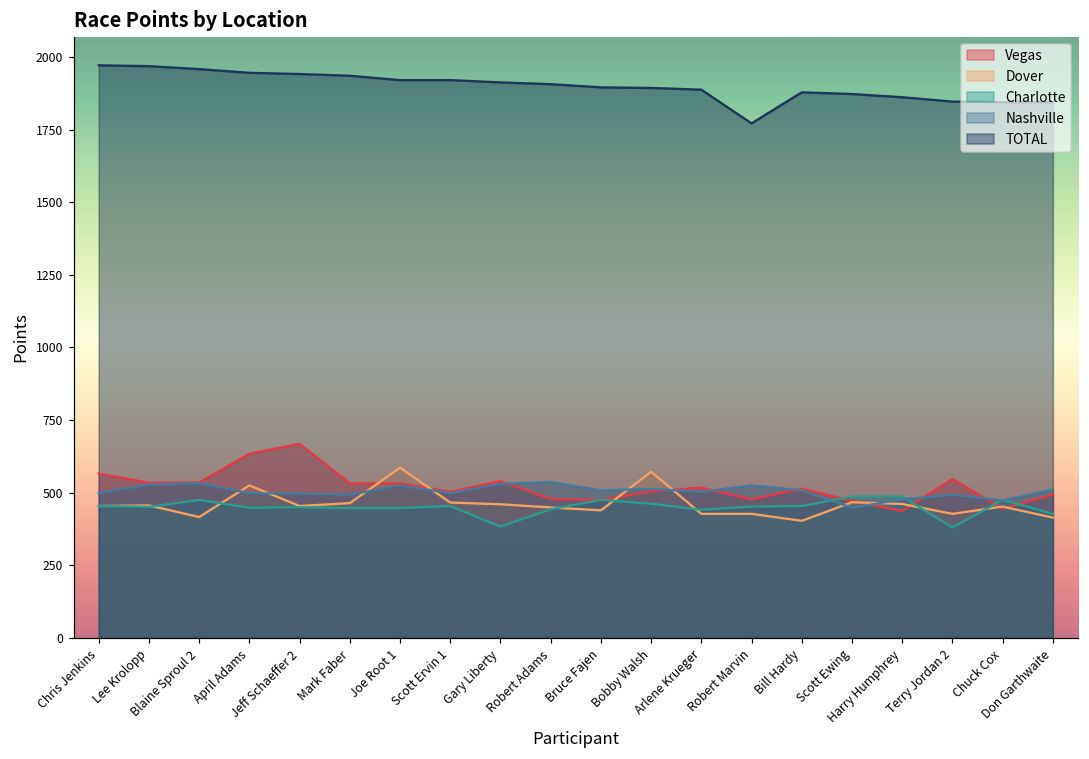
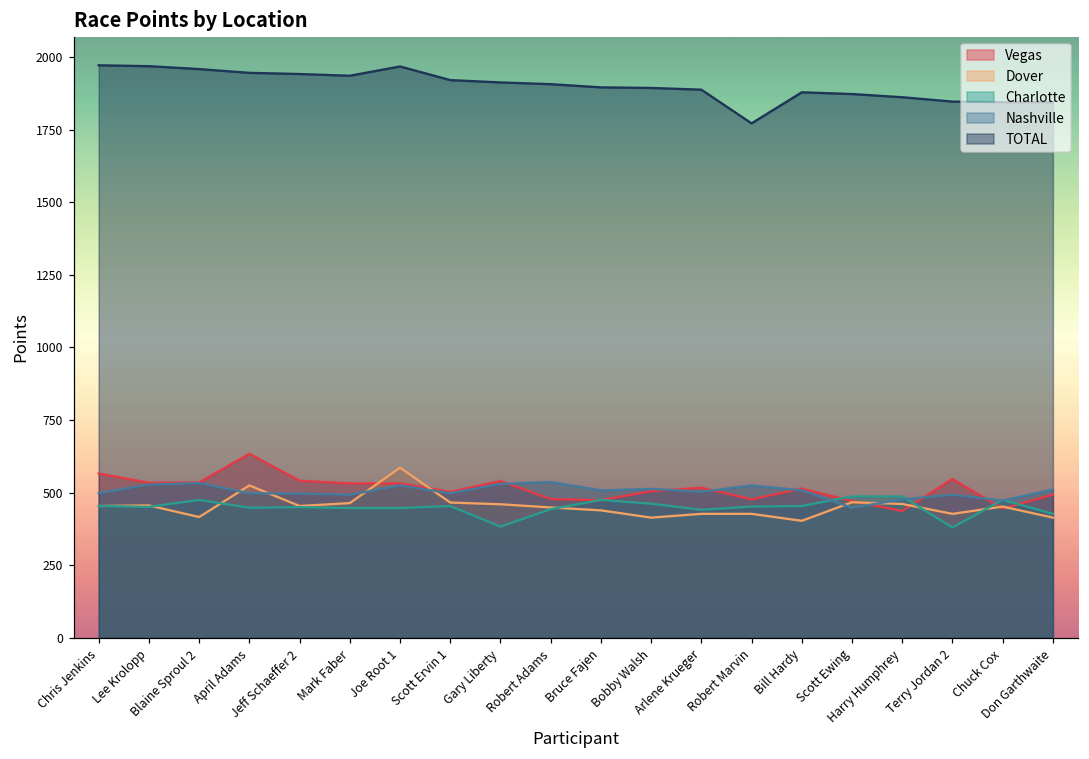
Vegas, Jeff Schaeffer 2: 670 -> 540
TOTAL, Joe Root 1: 1920 -> 1970
Dover, Bobby Walsh: 570 -> 410
